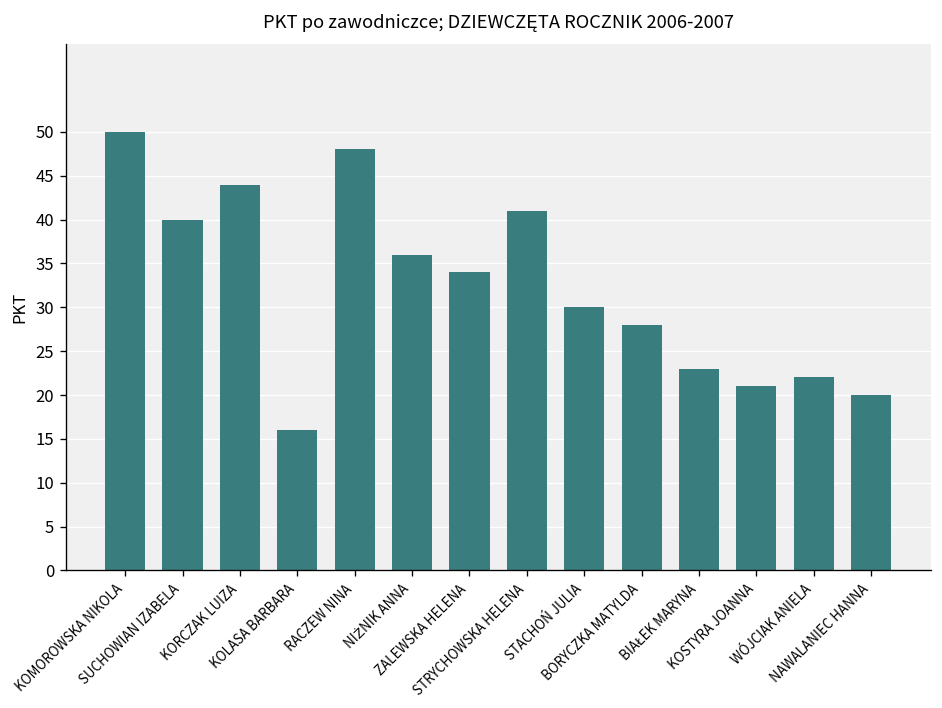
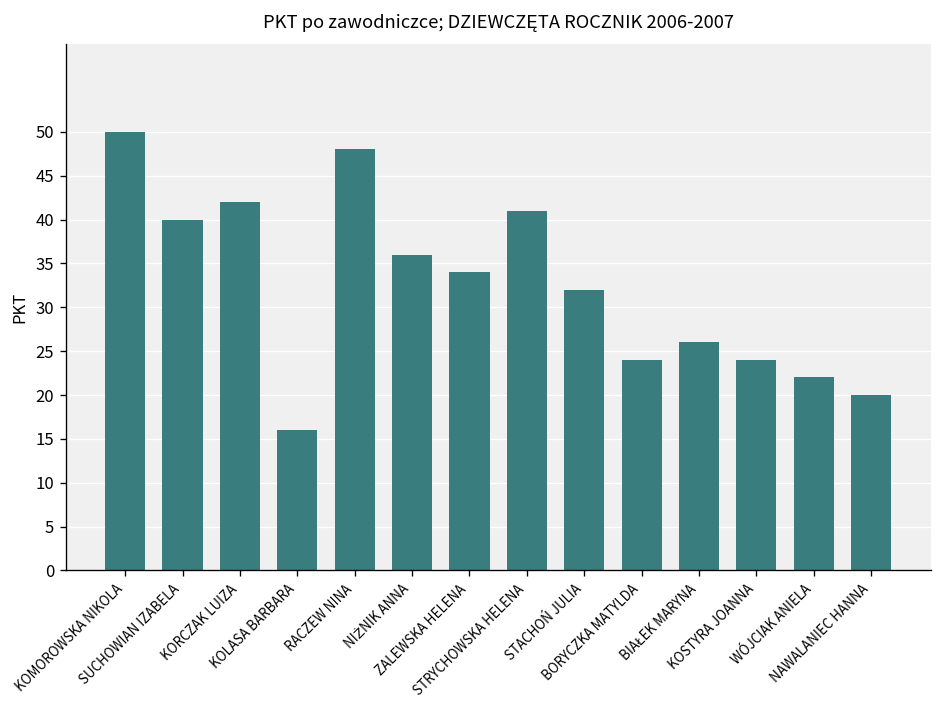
KORCZAK LUIZA: 44 -> 42
STACHOŃ JULIA: 30 -> 32
BORYCZKA MATYLDA: 28 -> 24
BIAŁEK MARYNA: 23 -> 26
KOSTYRA JOANNA: 21 -> 24
